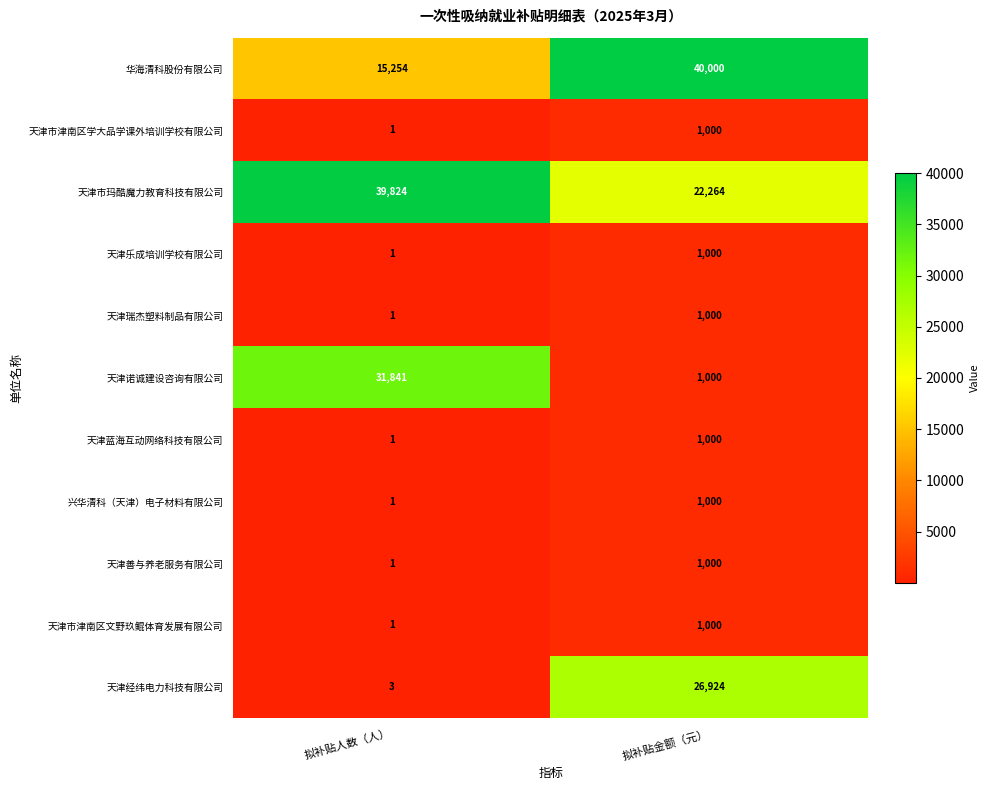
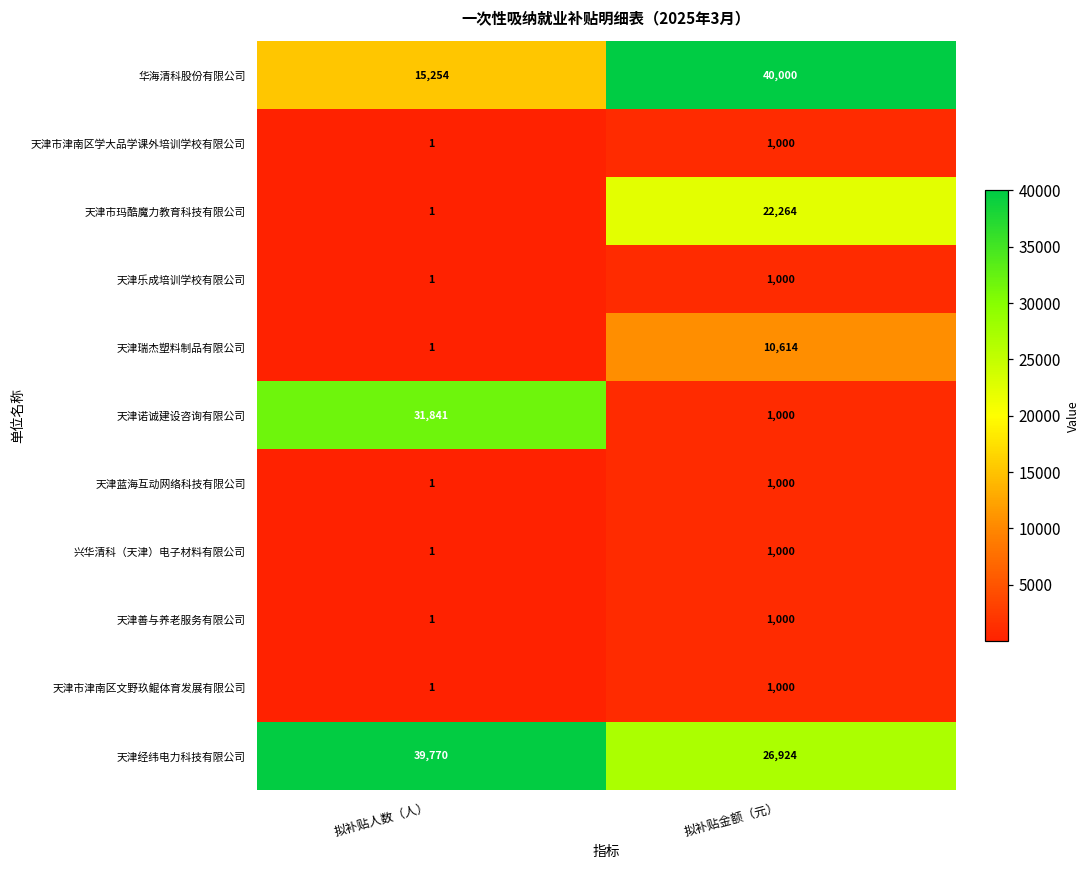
天津市玛酷魔力教育科技有限公司, 拟补贴人数（人）: 39,824 -> 1
天津瑞杰塑料制品有限公司, 拟补贴金额（元）: 1,000 -> 10,614
天津经纬电力科技有限公司, 拟补贴人数（人）: 3 -> 39,770
